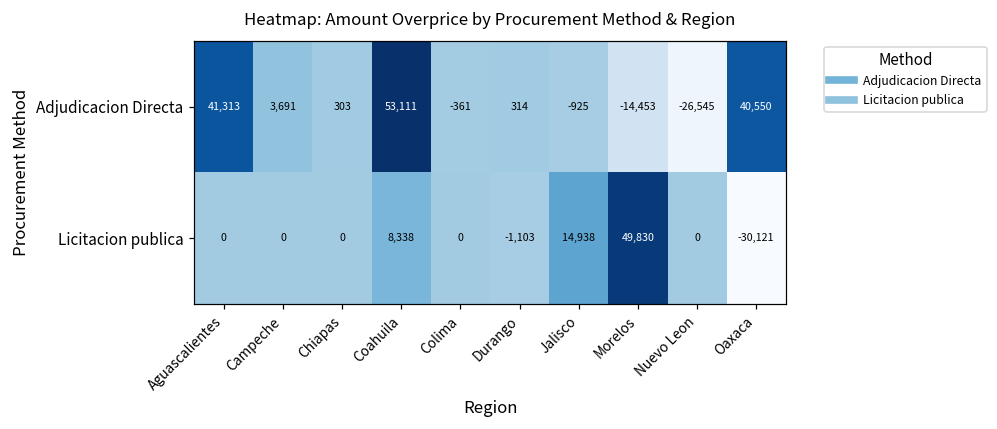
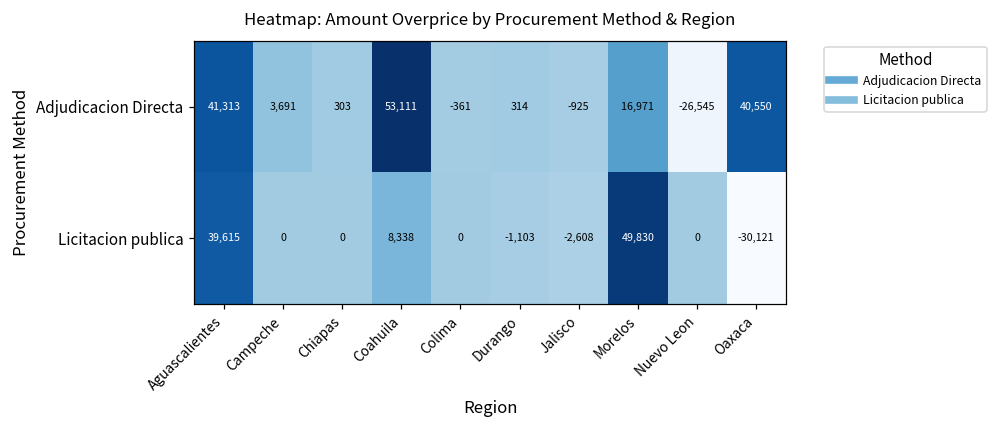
Adjudicacion Directa, Morelos: -14,453 -> 16,971
Licitacion publica, Aguascalientes: 0 -> 39,615
Licitacion publica, Jalisco: 14,938 -> -2,608
